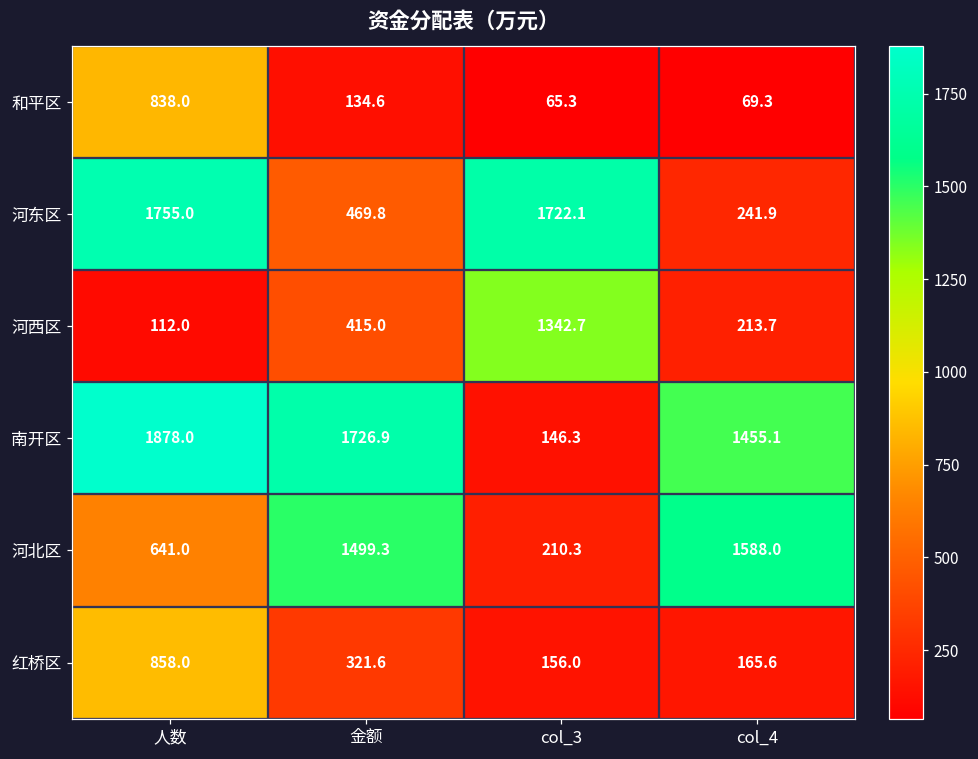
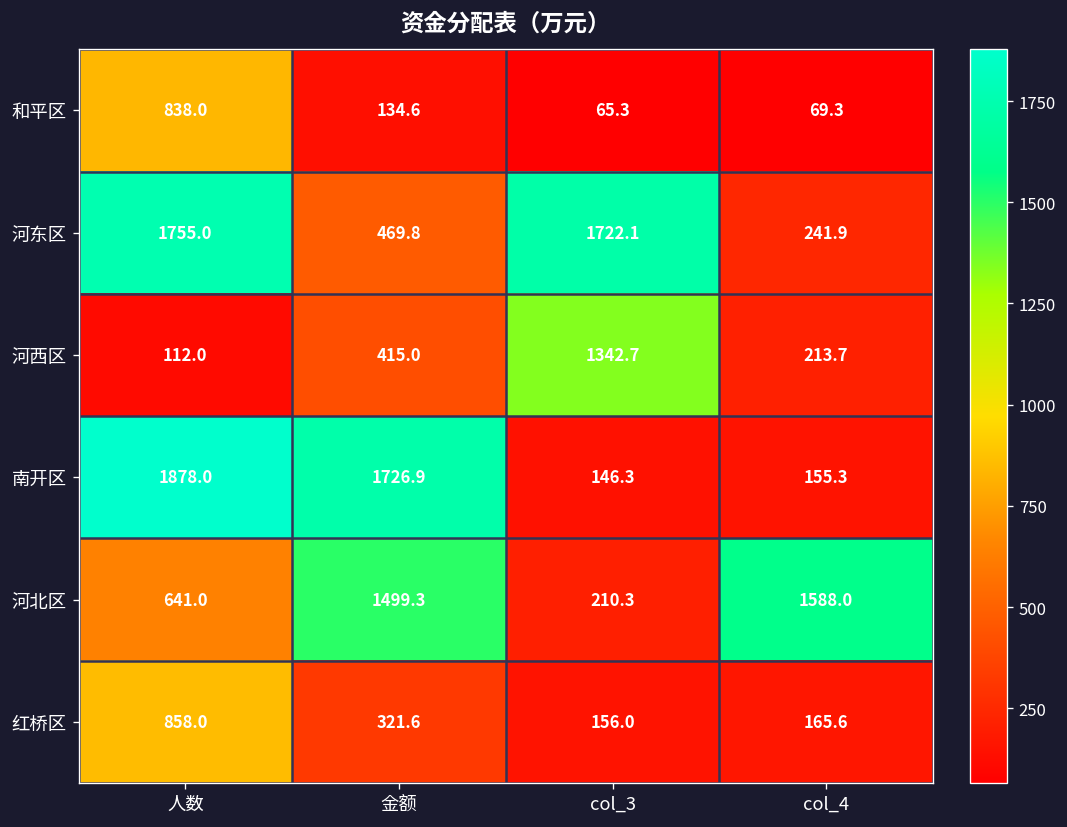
南开区, col_4: 1455.1 -> 155.3
